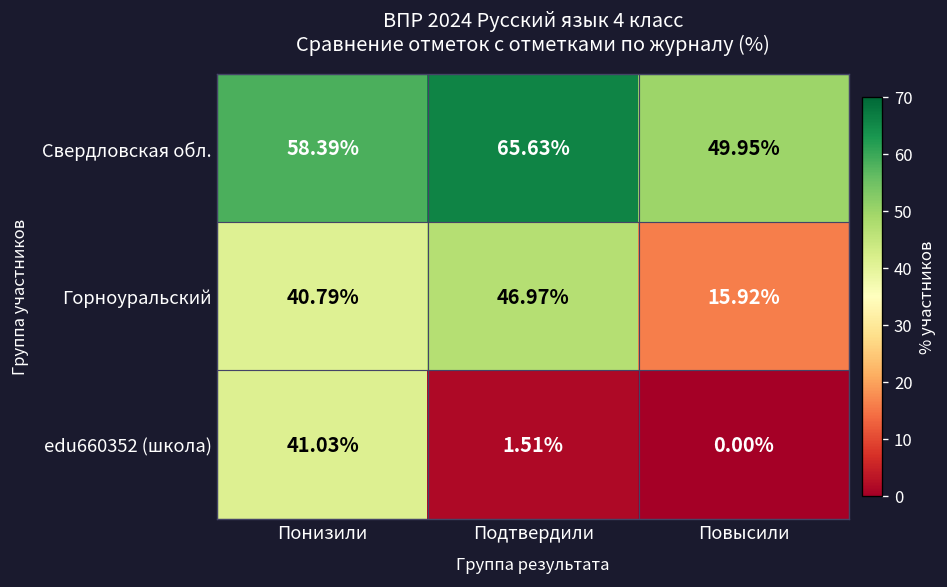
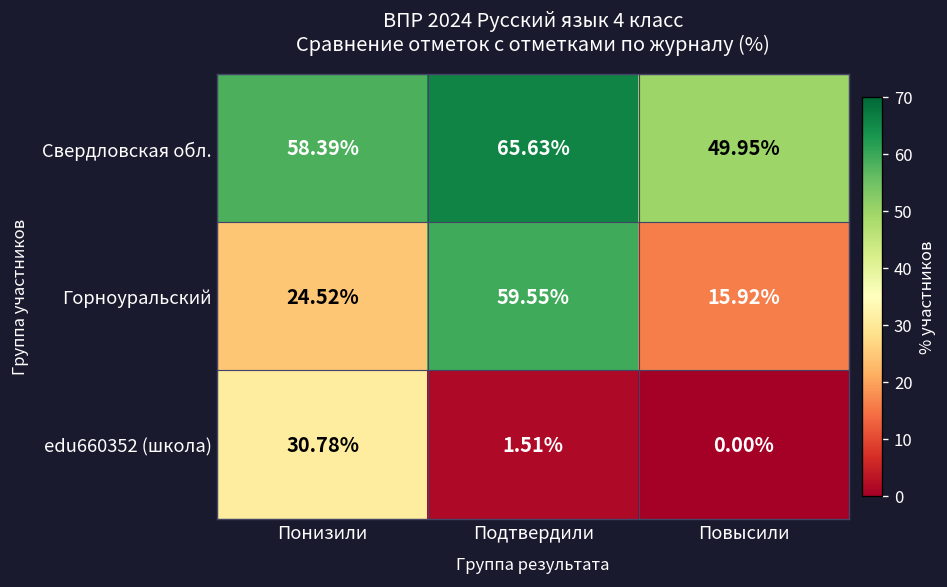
Горноуральский, Понизили: 40.79% -> 24.52%
Горноуральский, Подтвердили: 46.97% -> 59.55%
edu660352 (школа), Понизили: 41.03% -> 30.78%
